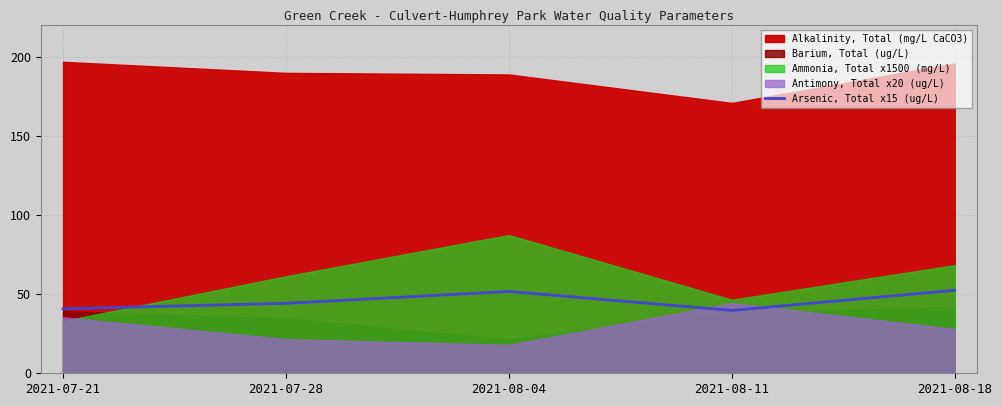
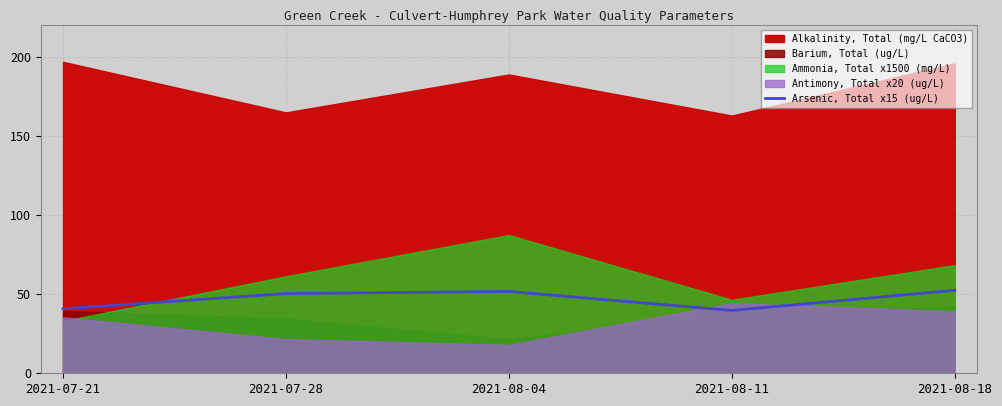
Arsenic, Total x15 (ug/L), 2021-07-28: 44 -> 50
Alkalinity, Total (mg/L CaCO3), 2021-07-28: 190 -> 165
Alkalinity, Total (mg/L CaCO3), 2021-08-11: 171 -> 163
Antimony, Total x20 (ug/L), 2021-08-18: 28 -> 39
